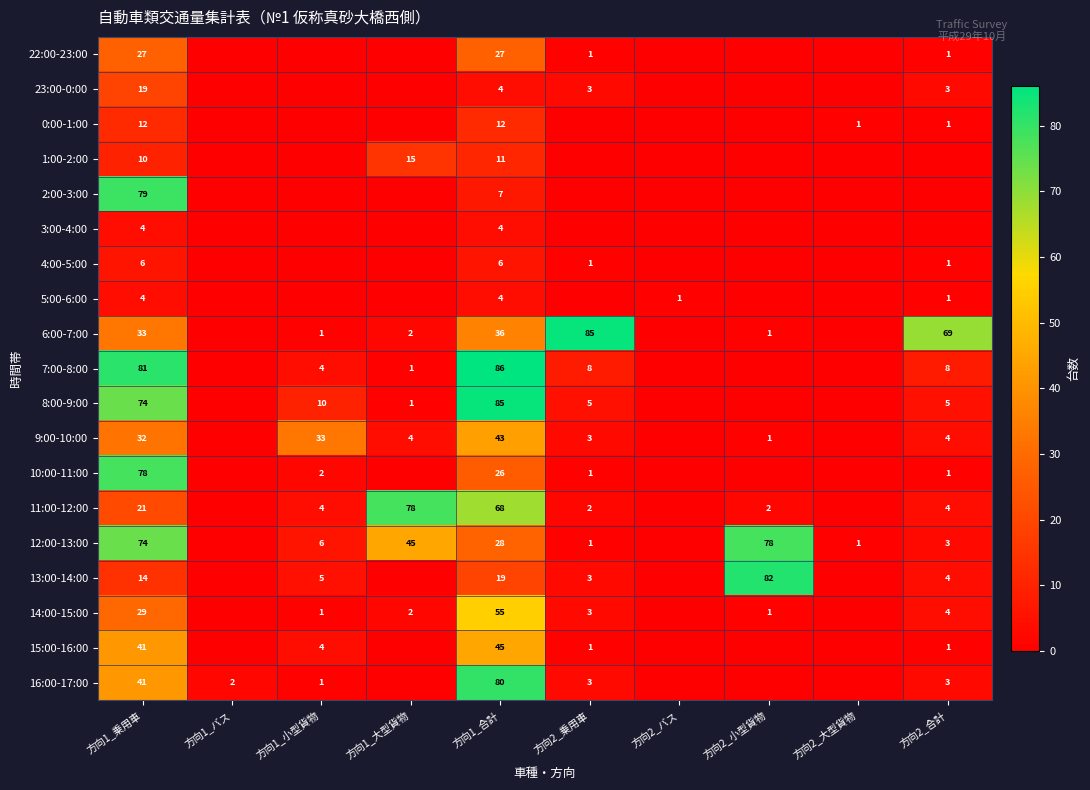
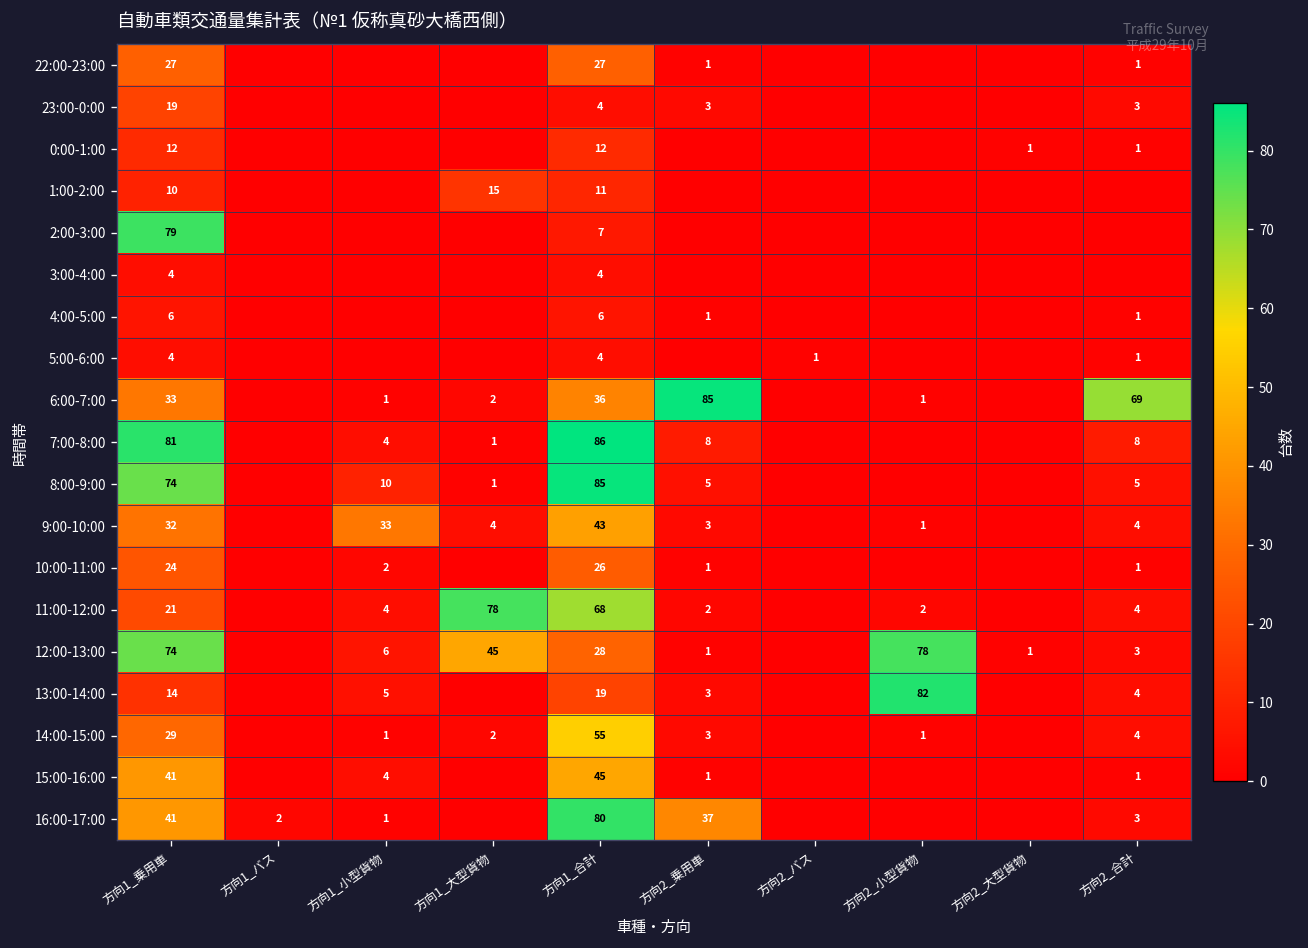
10:00-11:00, 方向1_乗用車: 78 -> 24
16:00-17:00, 方向2_乗用車: 3 -> 37
